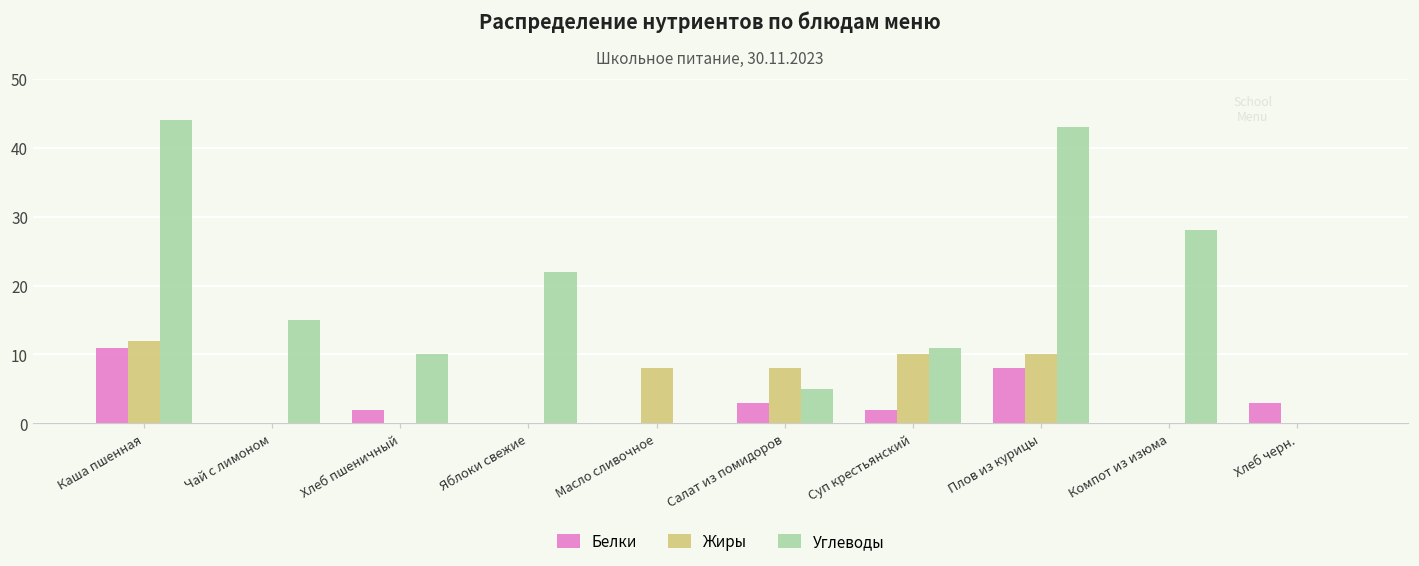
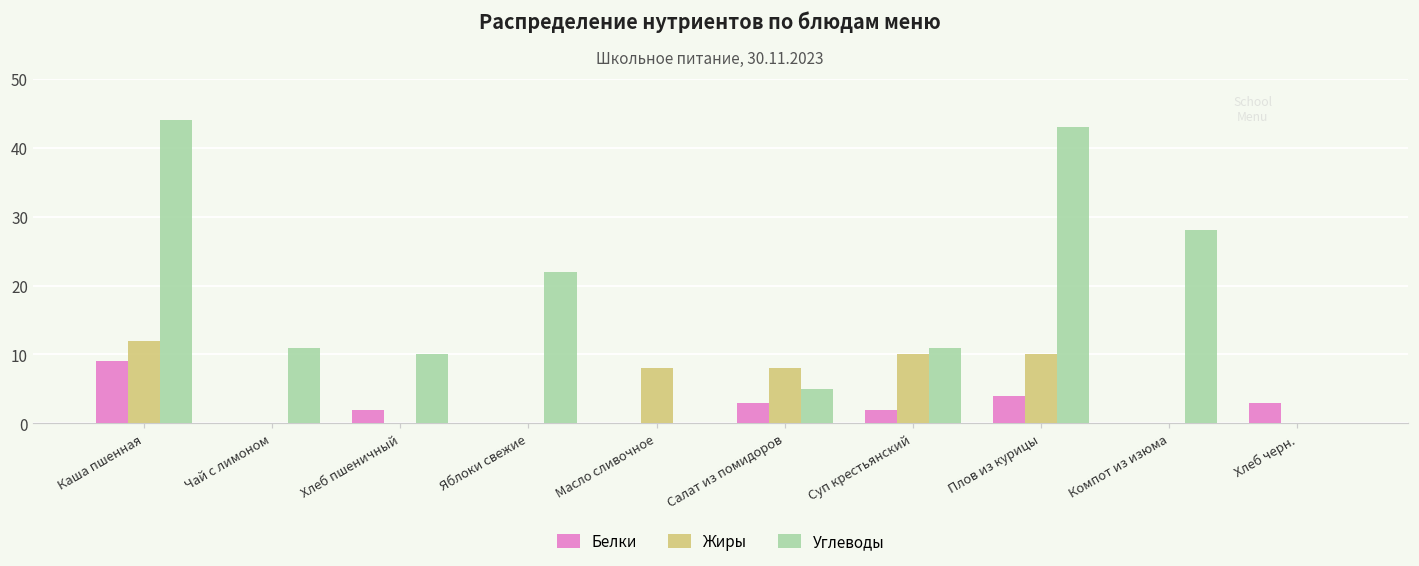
Белки, Каша пшенная: 11 -> 9
Углеводы, Чай с лимоном: 15 -> 11
Белки, Плов из курицы: 8 -> 4
